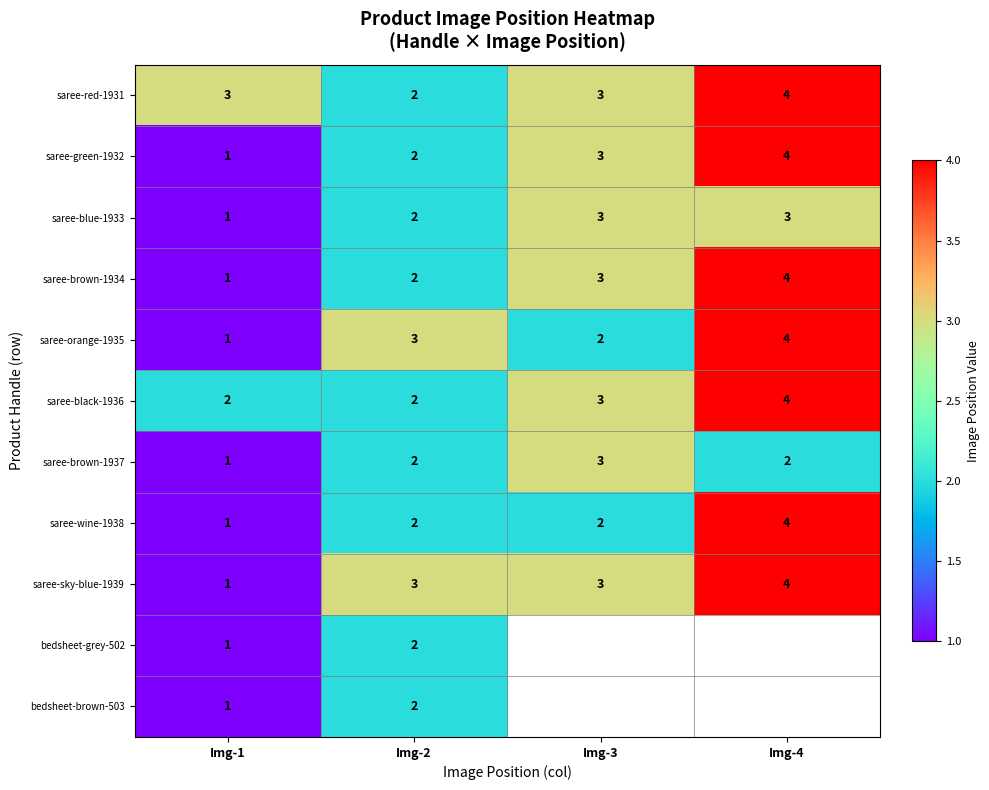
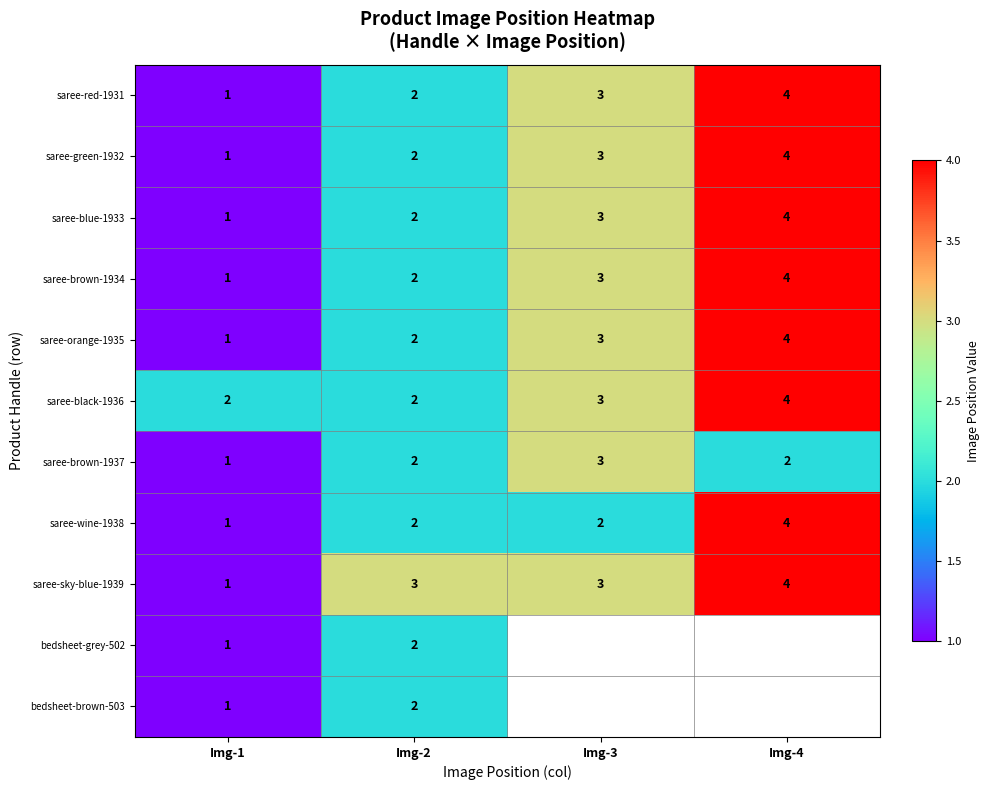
saree-red-1931, Img-1: 3 -> 1
saree-blue-1933, Img-4: 3 -> 4
saree-orange-1935, Img-2: 3 -> 2
saree-orange-1935, Img-3: 2 -> 3
